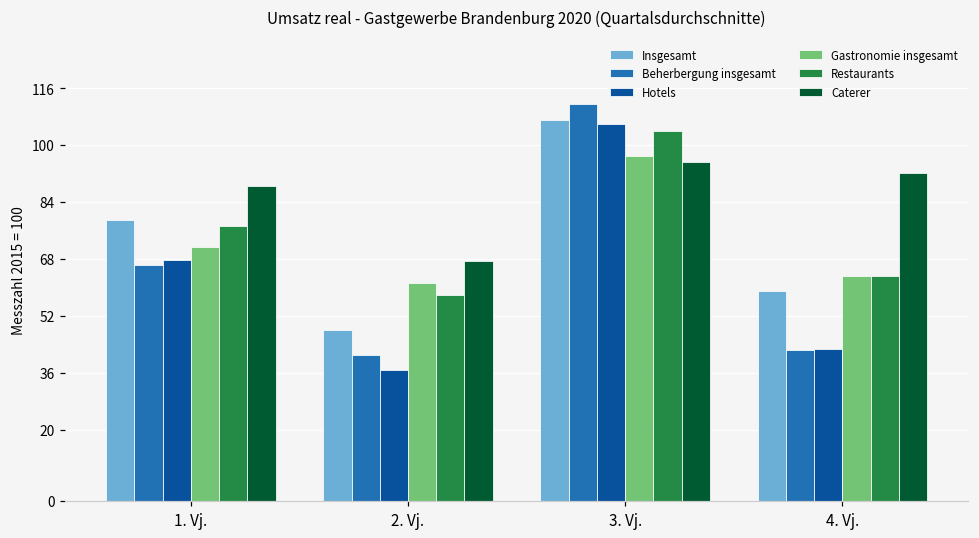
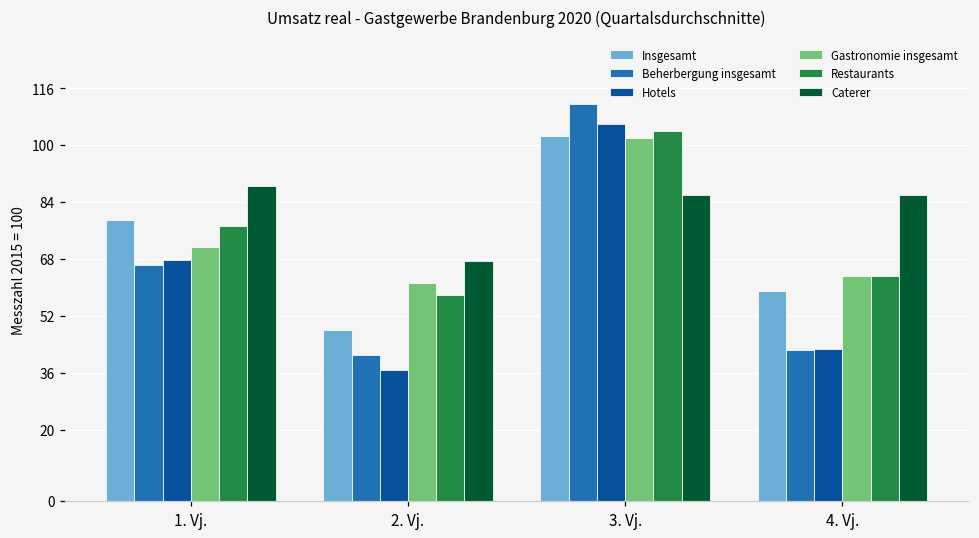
Insgesamt, 3. Vj.: 107 -> 102
Gastronomie insgesamt, 3. Vj.: 97 -> 102
Caterer, 3. Vj.: 95 -> 86
Caterer, 4. Vj.: 92 -> 86
